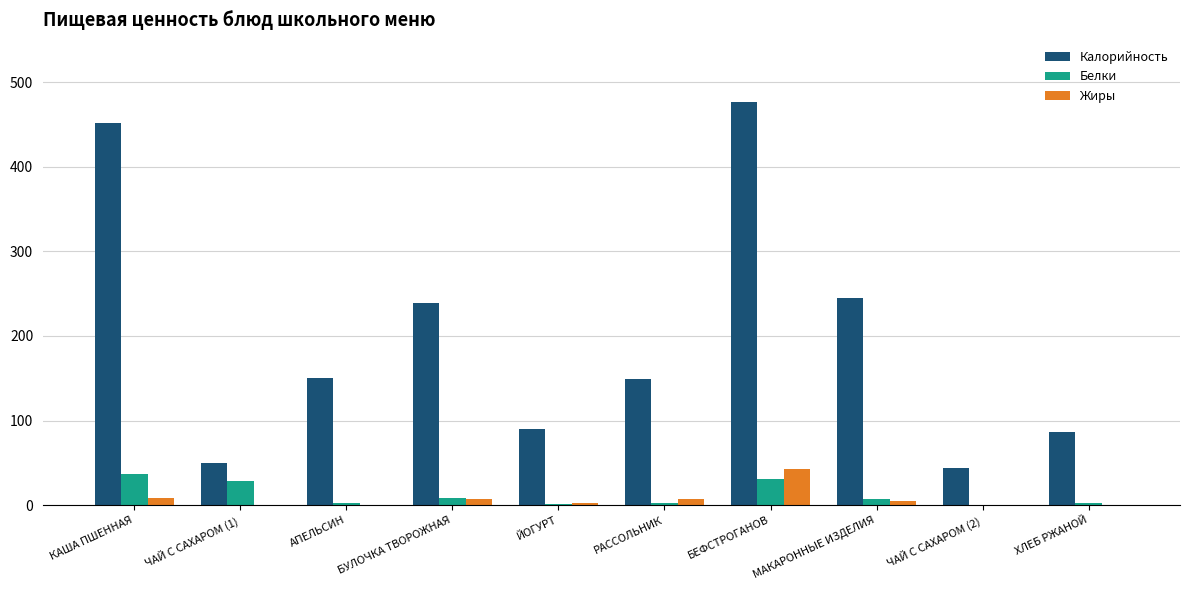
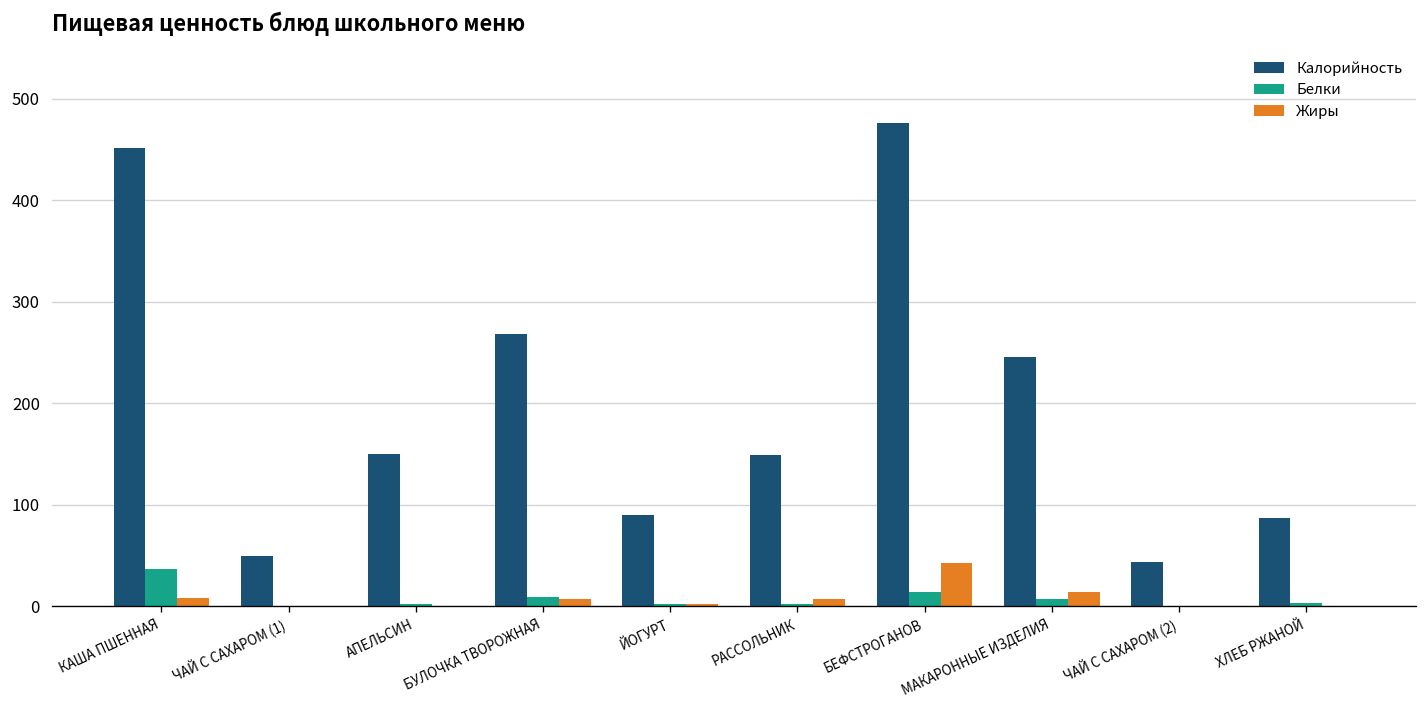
Белки, ЧАЙ С САХАРОМ (1): 30 -> 0
Калорийность, БУЛОЧКА ТВОРОЖНАЯ: 240 -> 270
Белки, БЕФСТРОГАНОВ: 30 -> 10
Жиры, МАКАРОННЫЕ ИЗДЕЛИЯ: 5 -> 15
